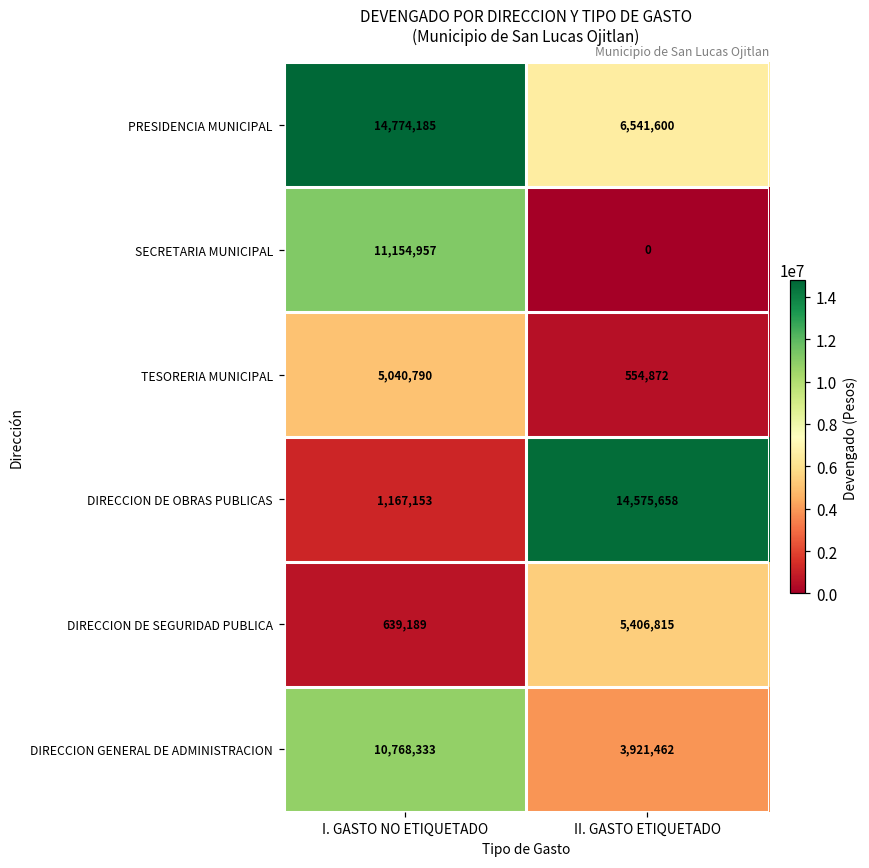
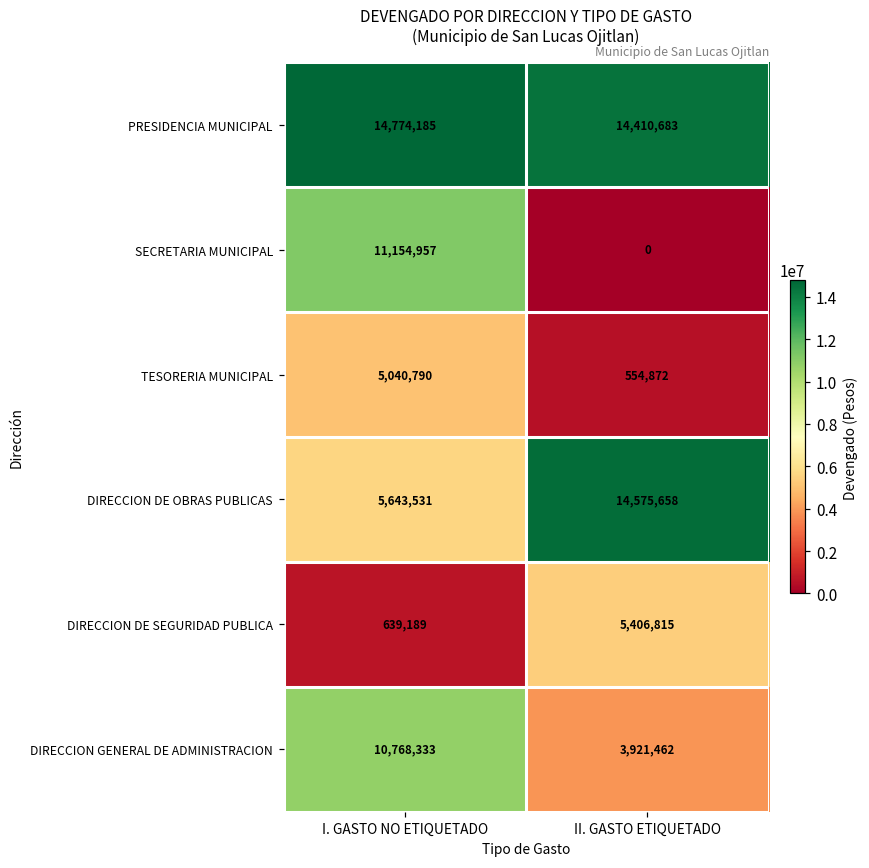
PRESIDENCIA MUNICIPAL, II. GASTO ETIQUETADO: 6,541,600 -> 14,410,683
DIRECCION DE OBRAS PUBLICAS, I. GASTO NO ETIQUETADO: 1,167,153 -> 5,643,531
